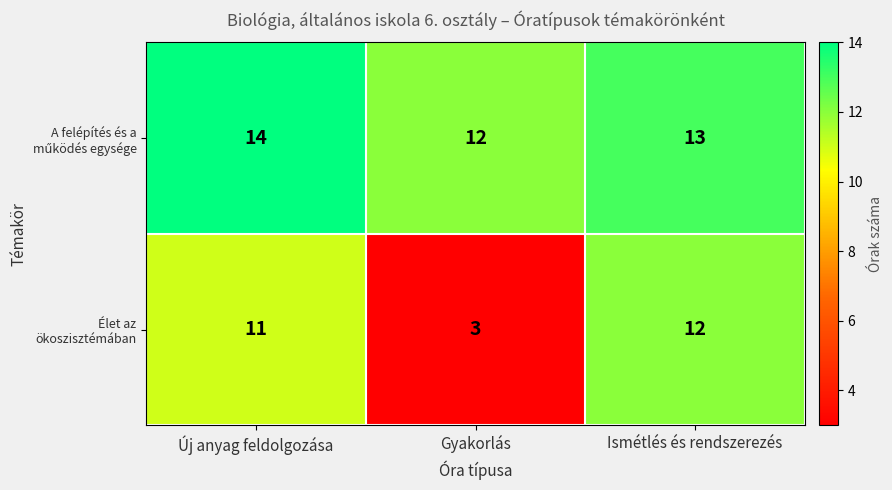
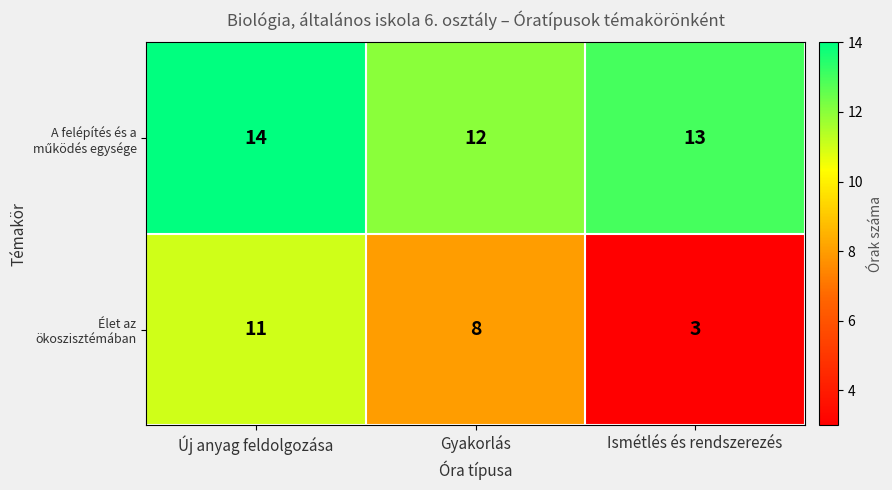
Élet az ökoszisztémában, Gyakorlás: 3 -> 8
Élet az ökoszisztémában, Ismétlés és rendszerezés: 12 -> 3
